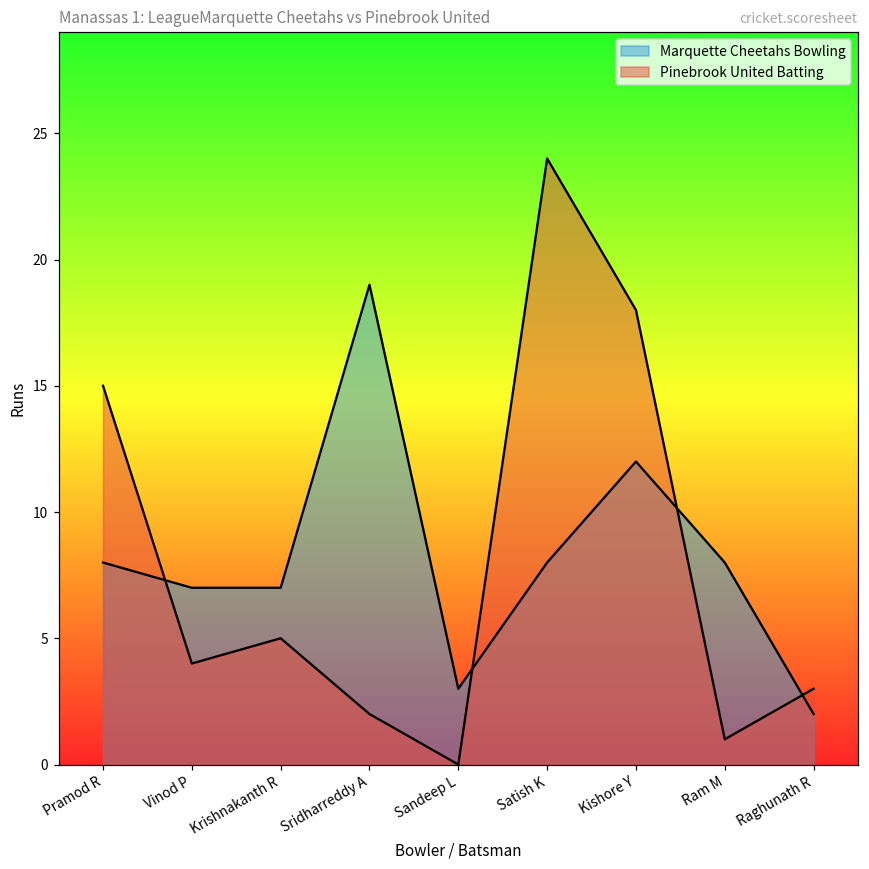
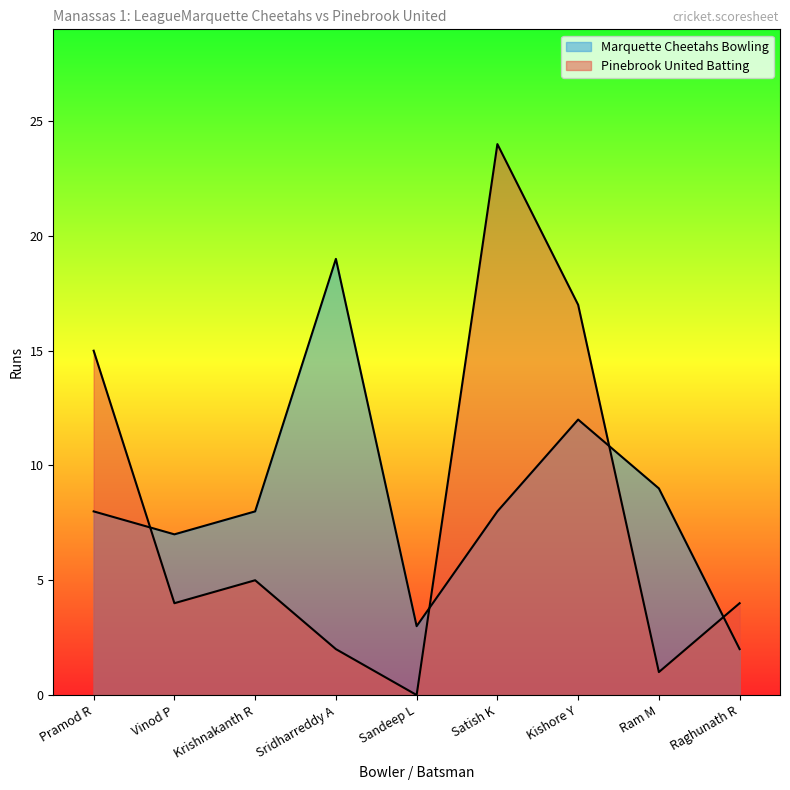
Marquette Cheetahs Bowling, Krishnakanth R: 7 -> 8
Pinebrook United Batting, Kishore Y: 18 -> 17
Marquette Cheetahs Bowling, Ram M: 8 -> 9
Pinebrook United Batting, Raghunath R: 3 -> 4
